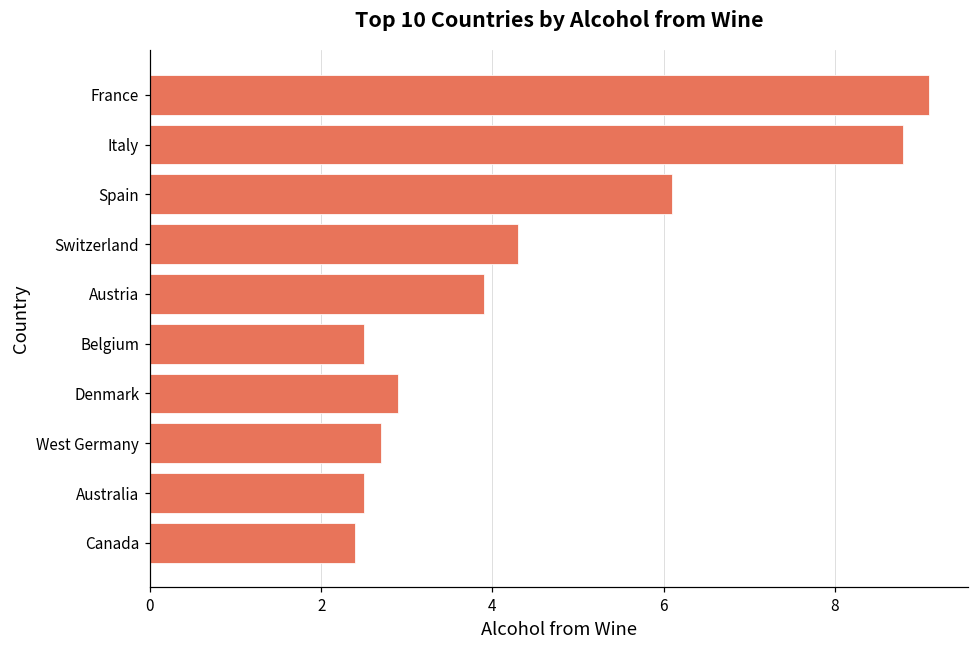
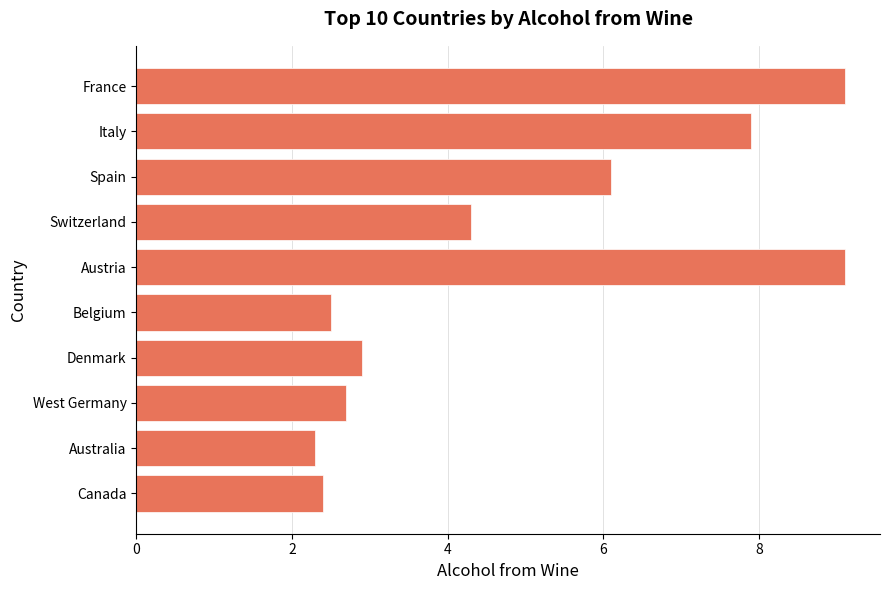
Italy: 8.8 -> 7.9
Austria: 3.9 -> 9.1
Australia: 2.5 -> 2.3
